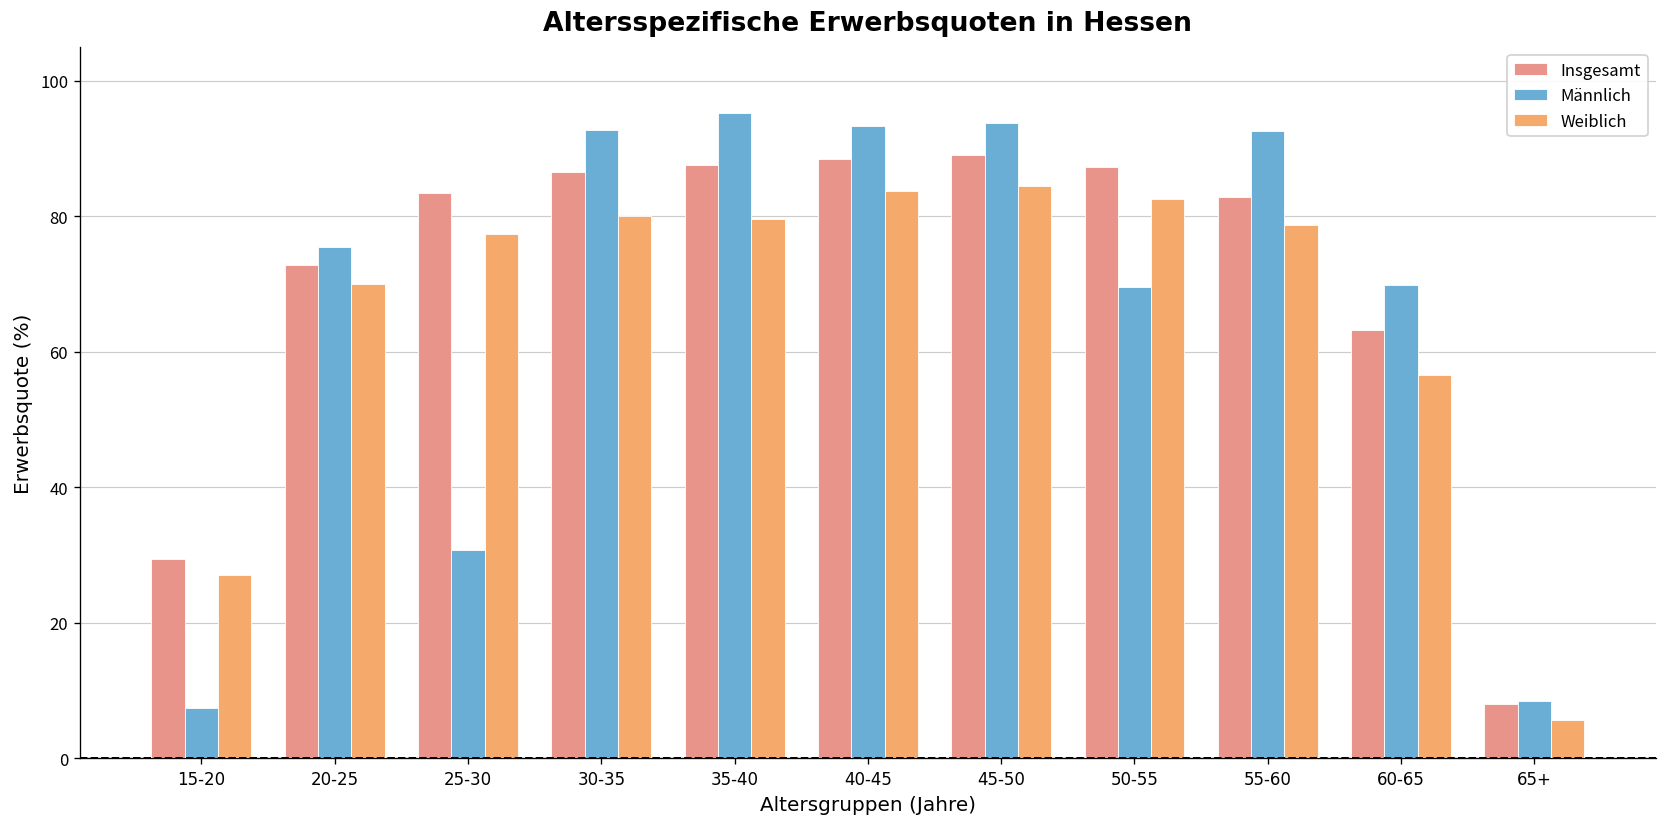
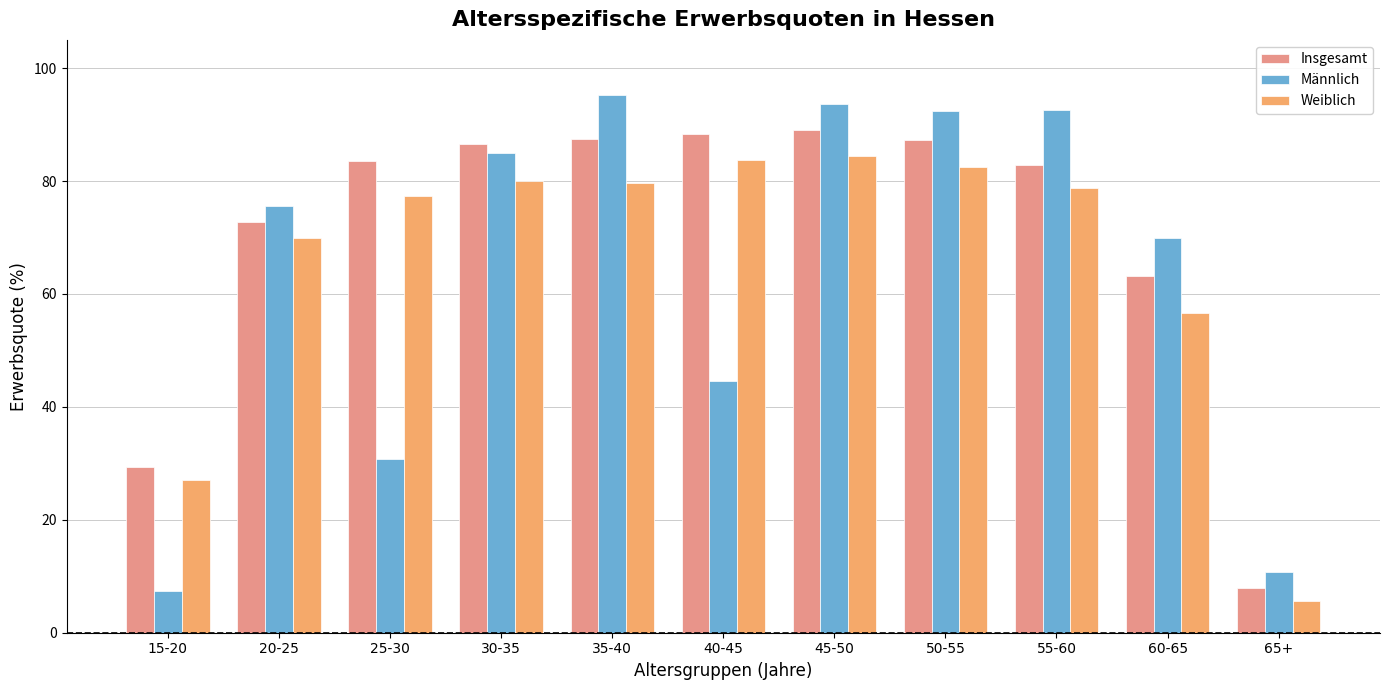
Männlich, 30-35: 93 -> 85
Männlich, 40-45: 93 -> 45
Männlich, 50-55: 70 -> 92
Männlich, 65+: 9 -> 11
